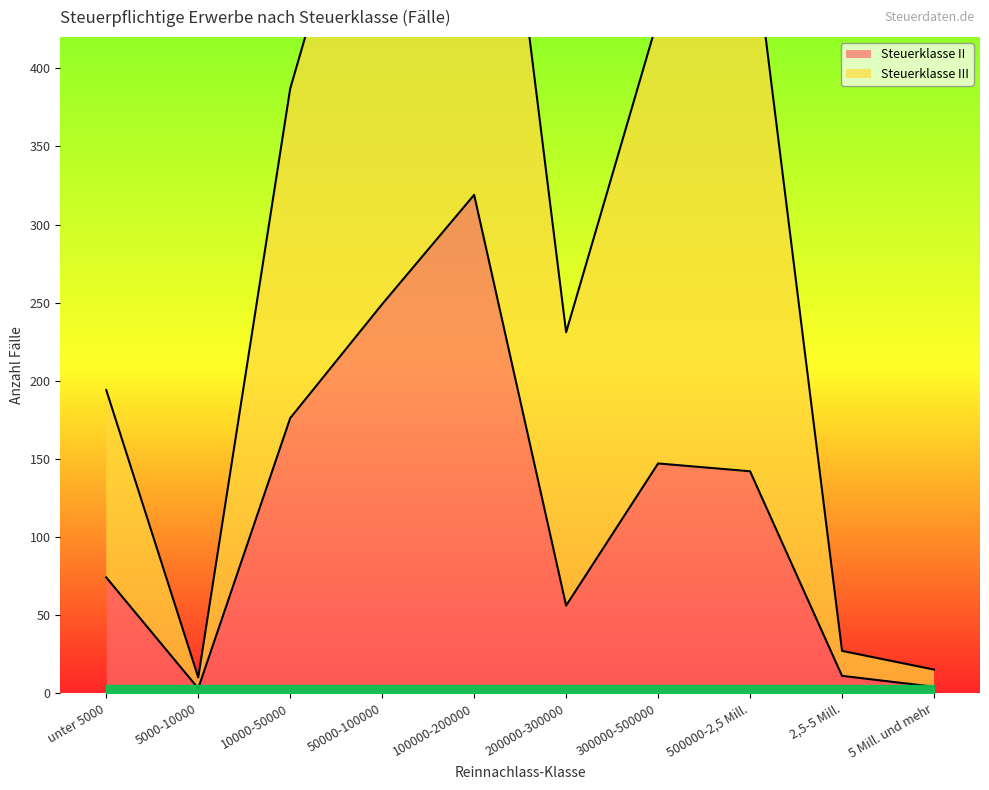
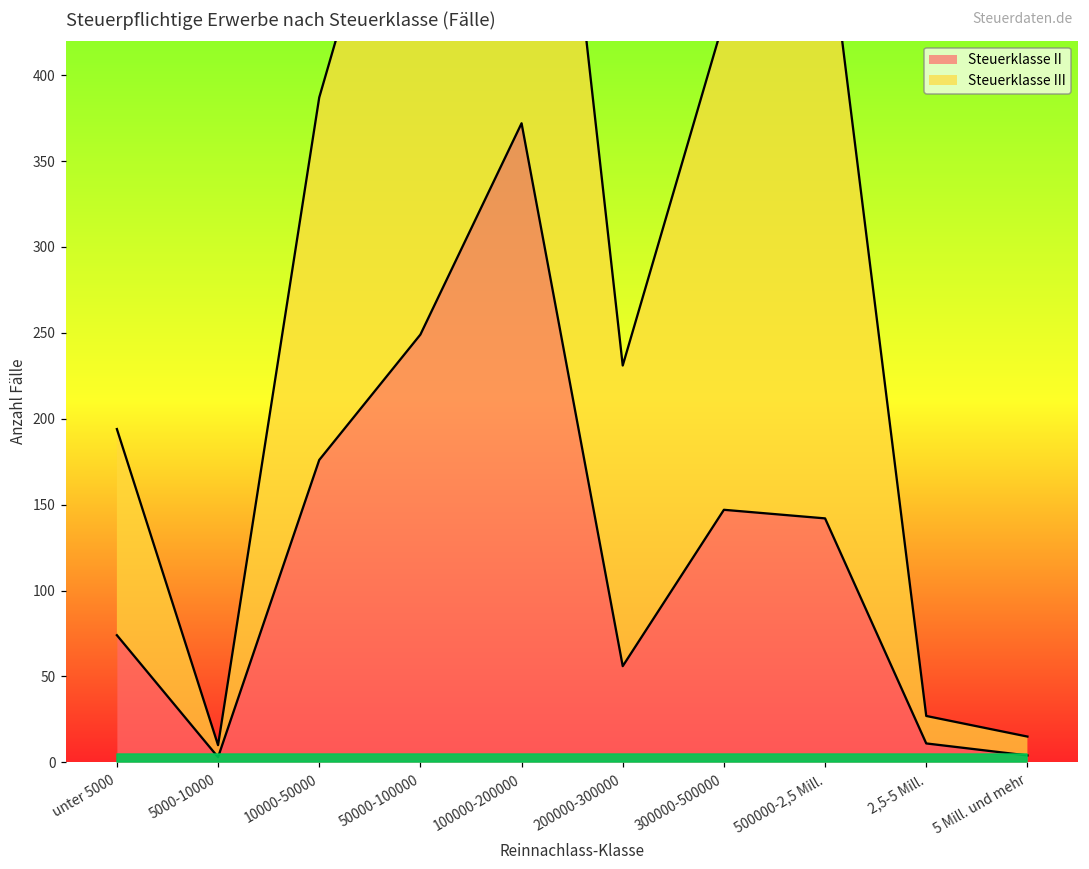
Steuerklasse II, 100000-200000: 319 -> 372
